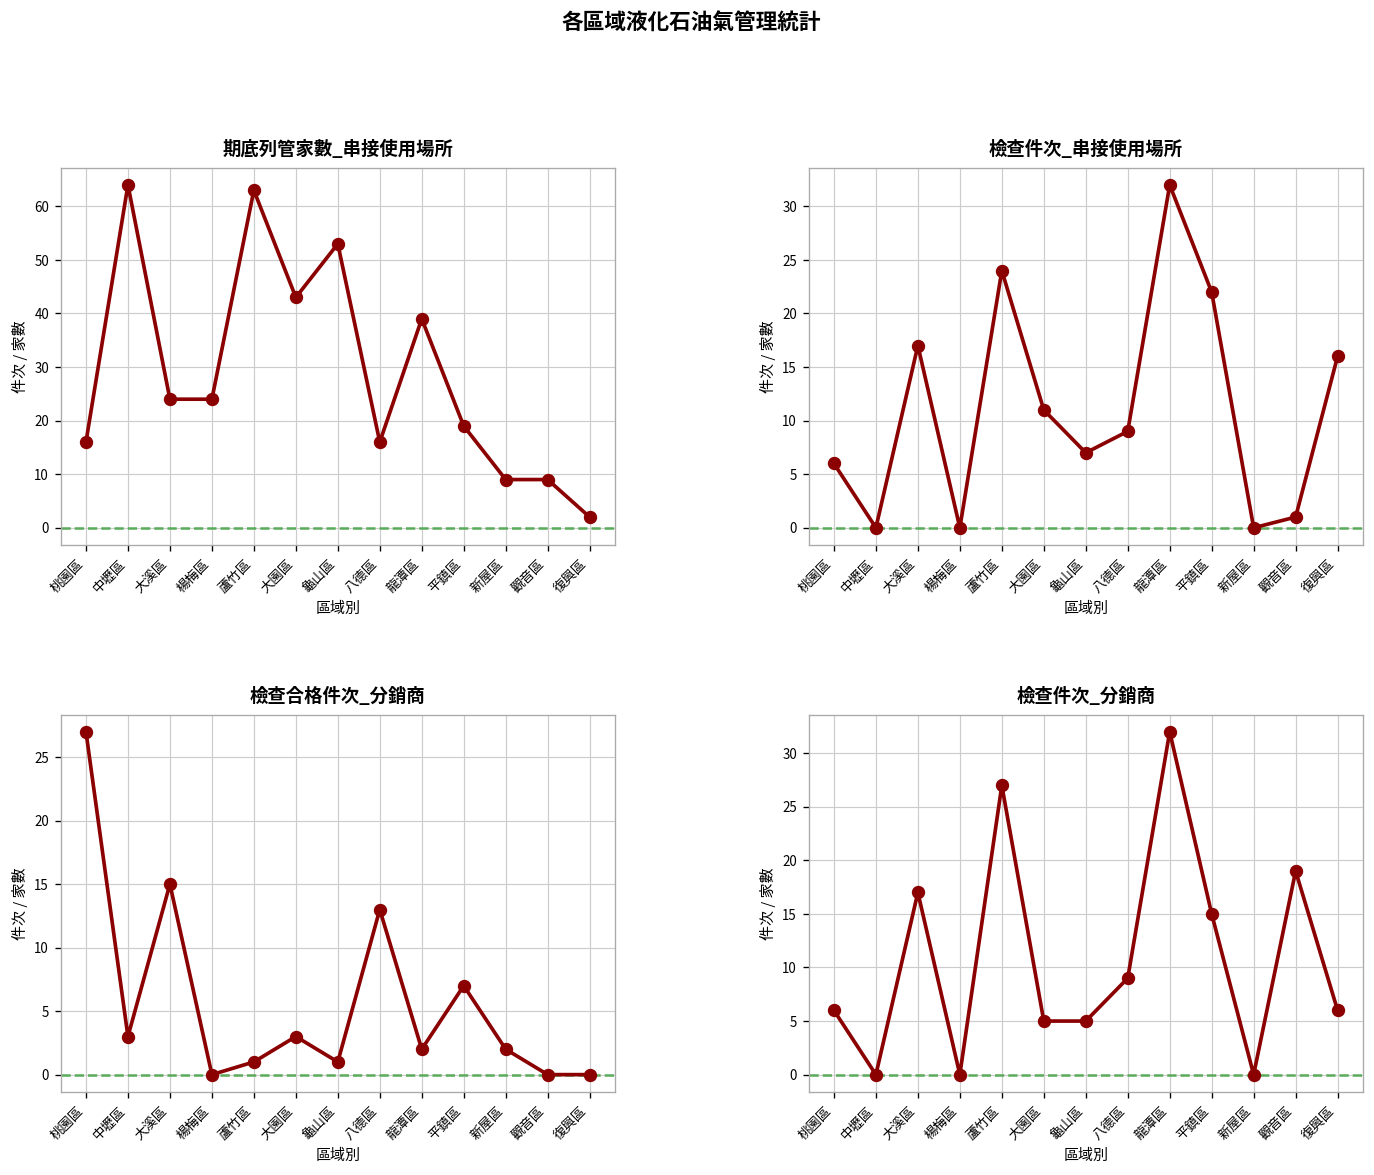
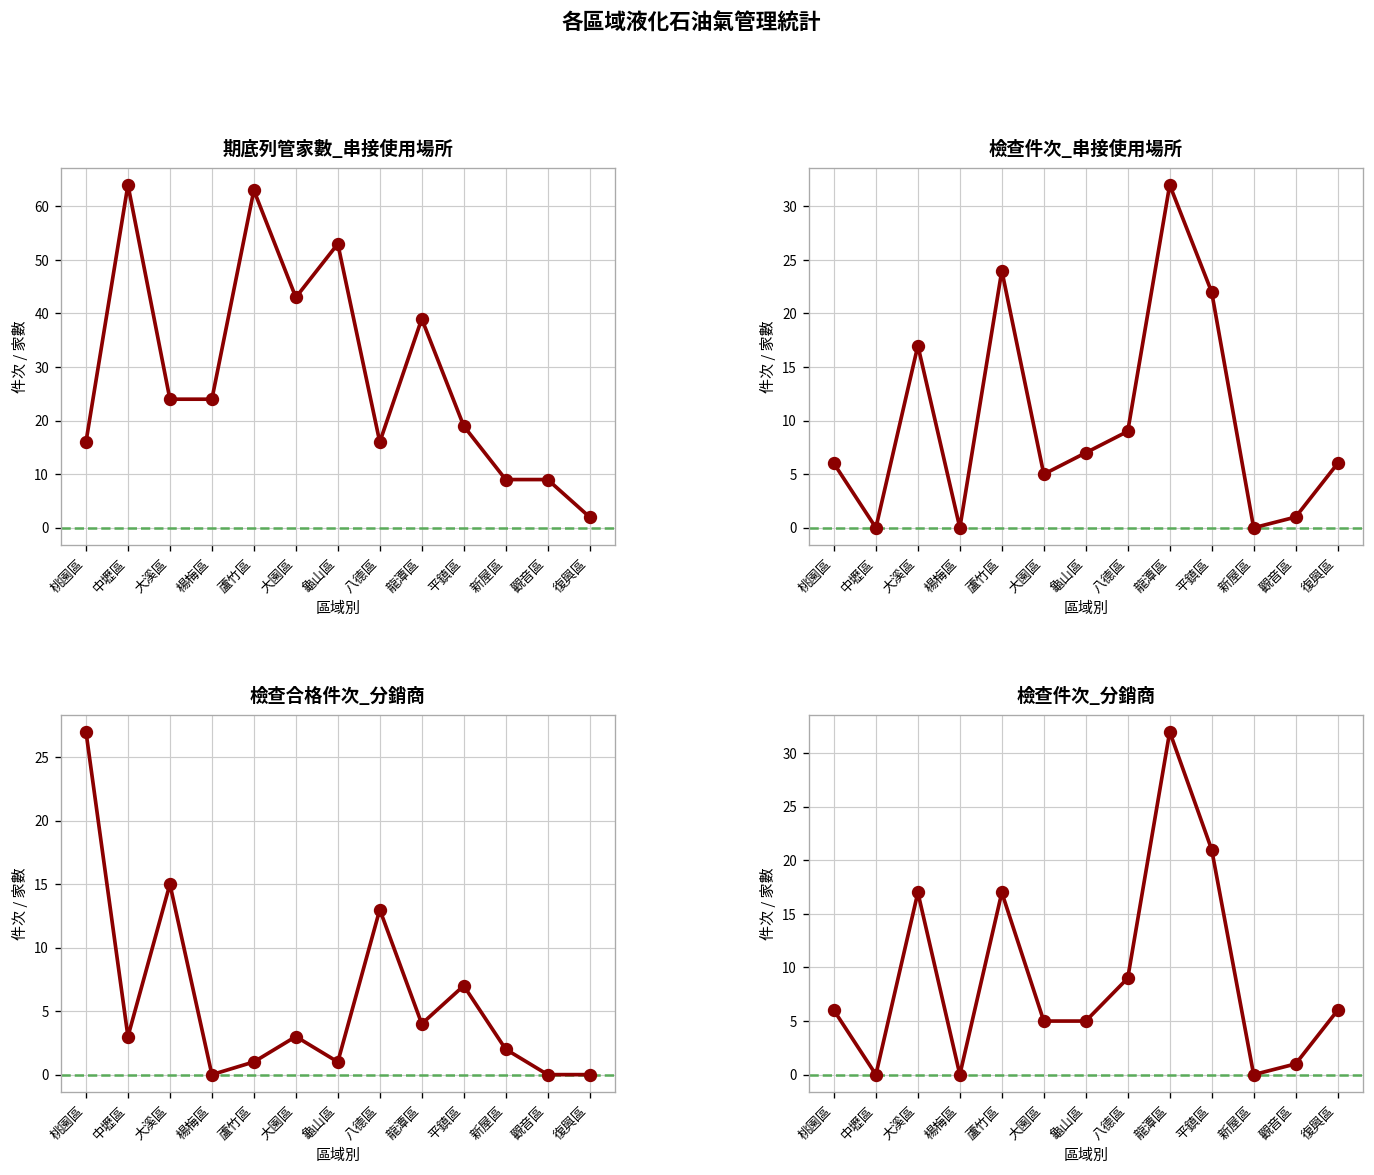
檢查件次_串接使用場所, 大園區: 11 -> 5
檢查件次_串接使用場所, 復興區: 16 -> 6
檢查合格件次_分銷商, 龍潭區: 2 -> 4
檢查件次_分銷商, 蘆竹區: 27 -> 17
檢查件次_分銷商, 平鎮區: 15 -> 21
檢查件次_分銷商, 觀音區: 19 -> 1
